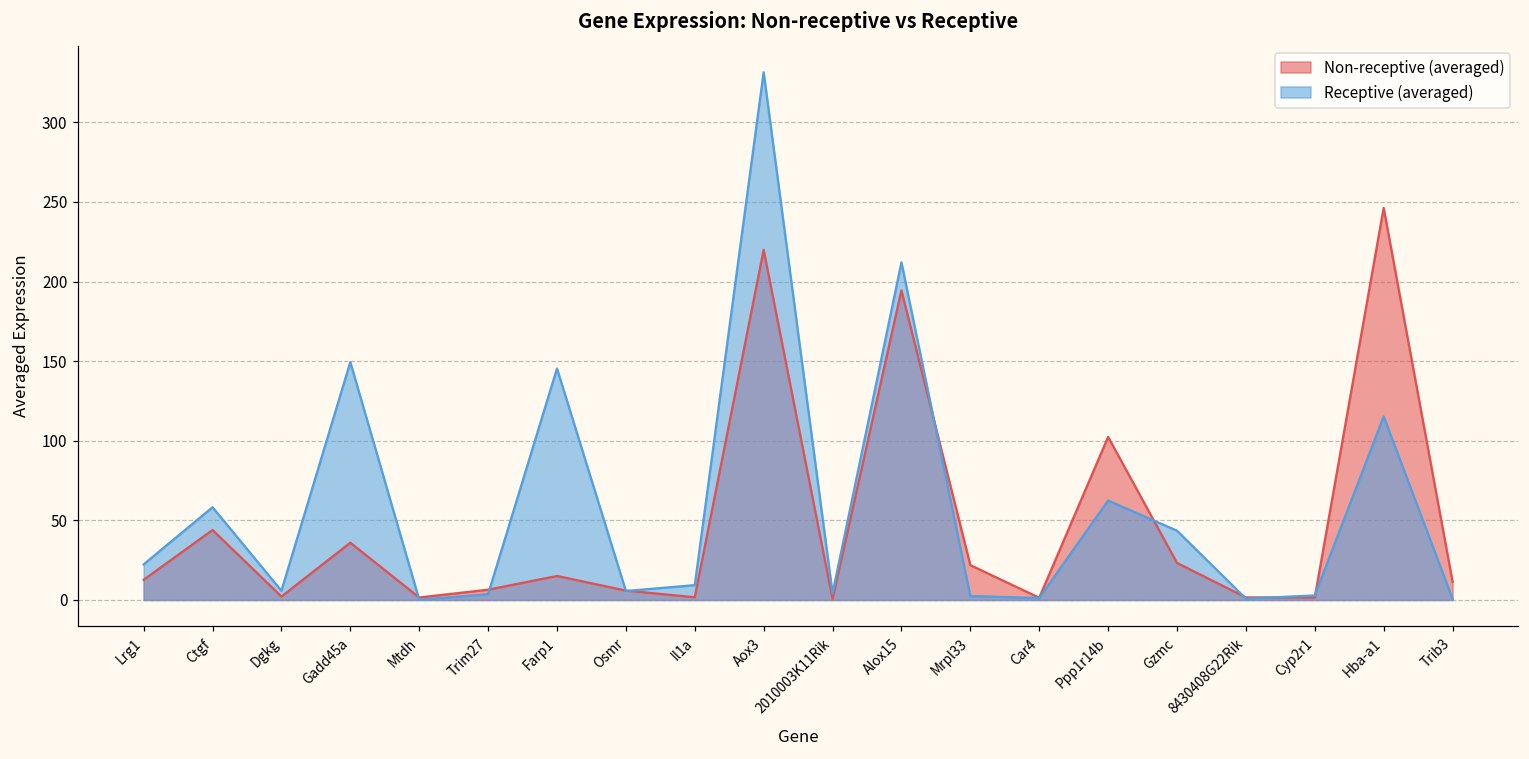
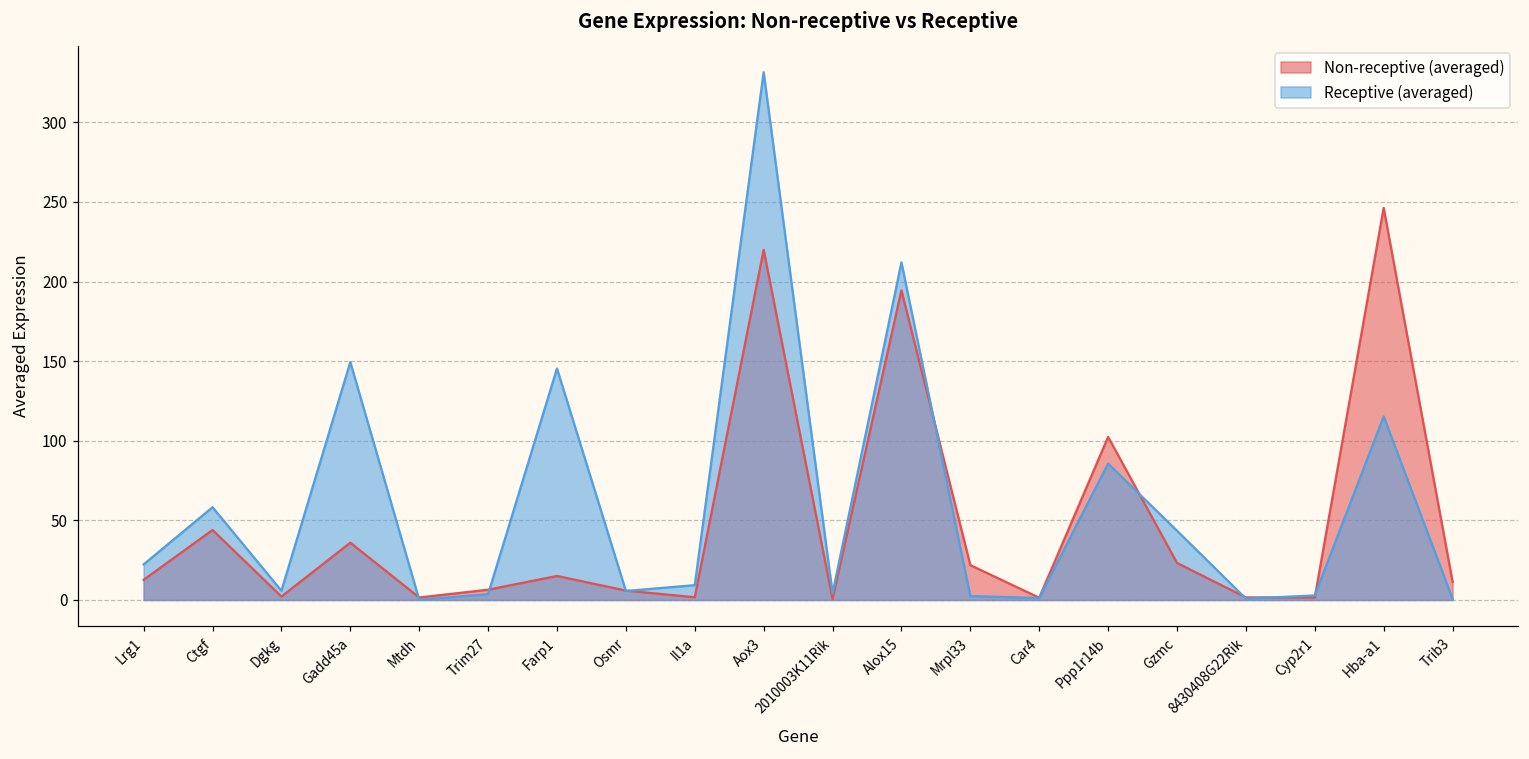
Receptive (averaged), Ppp1r14b: 62 -> 86
